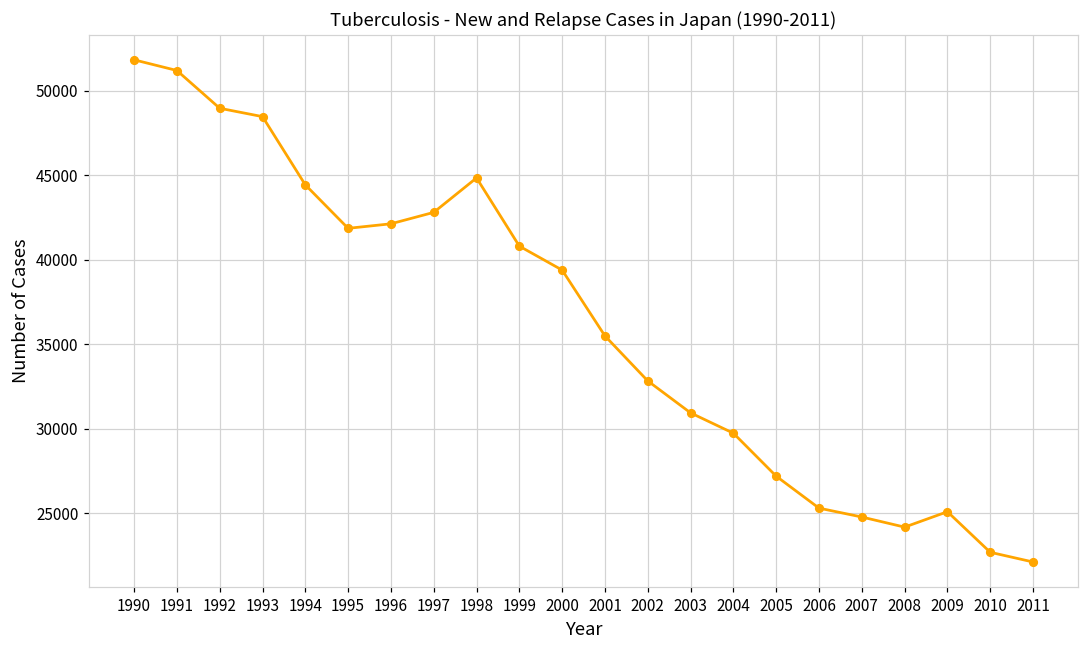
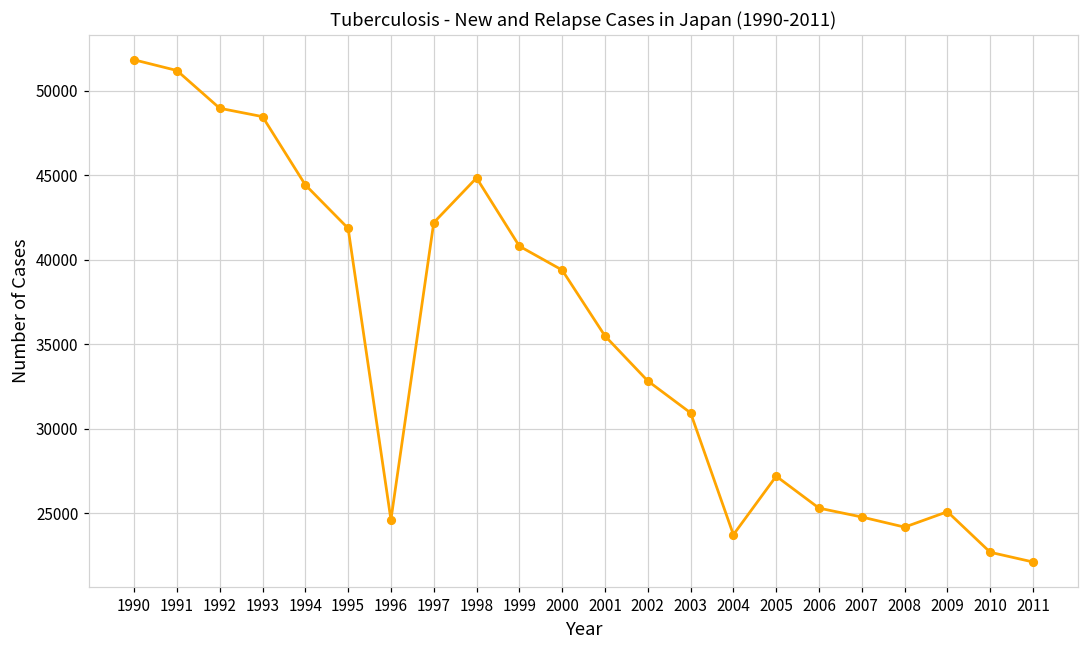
1996: 42100 -> 24600
1997: 42800 -> 42200
2004: 29700 -> 23700
